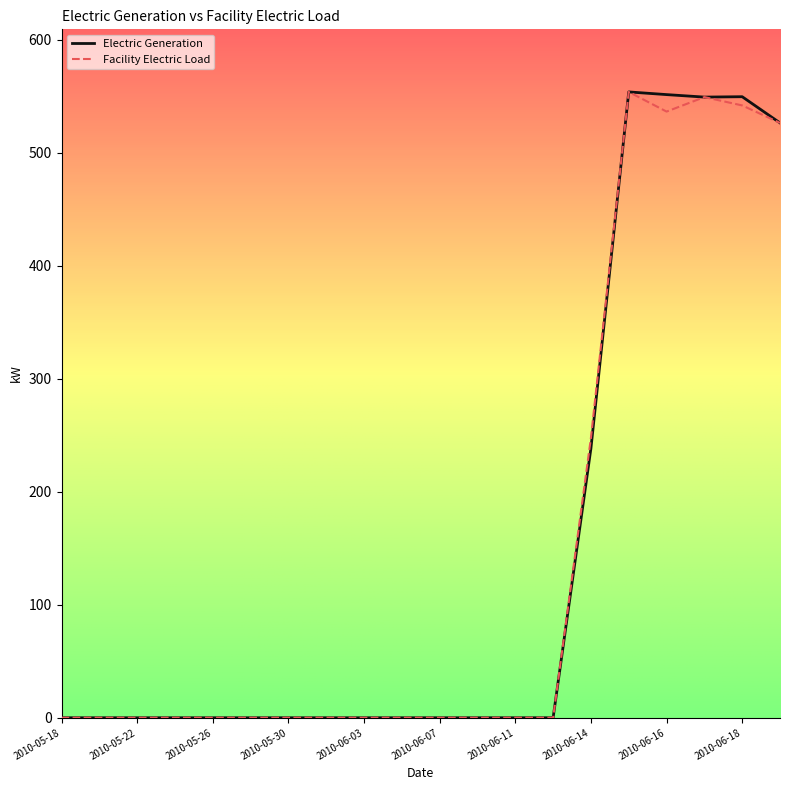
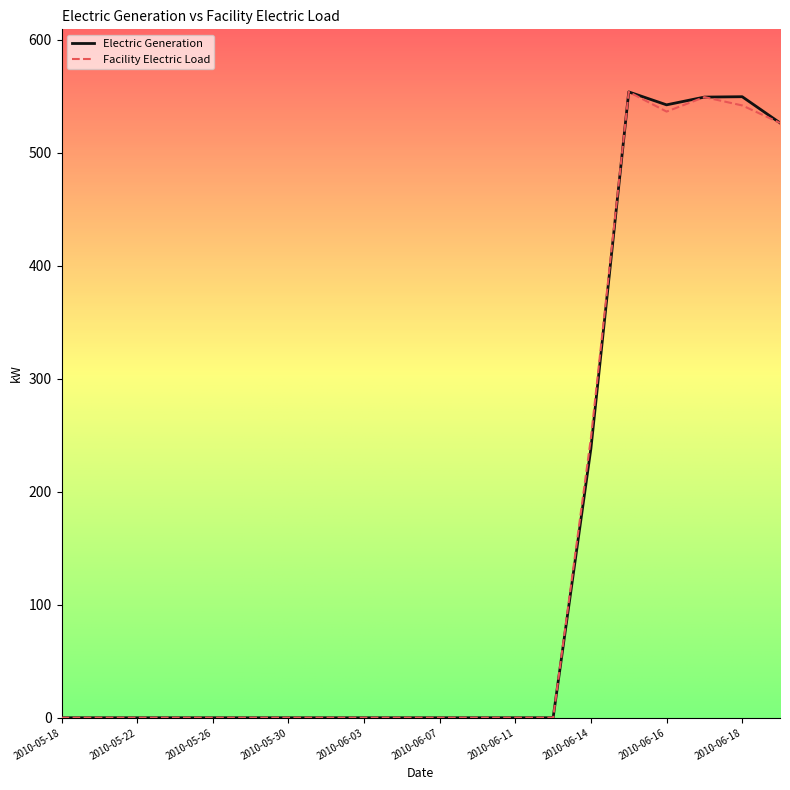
Electric Generation, 2010-06-16: 551 -> 542
